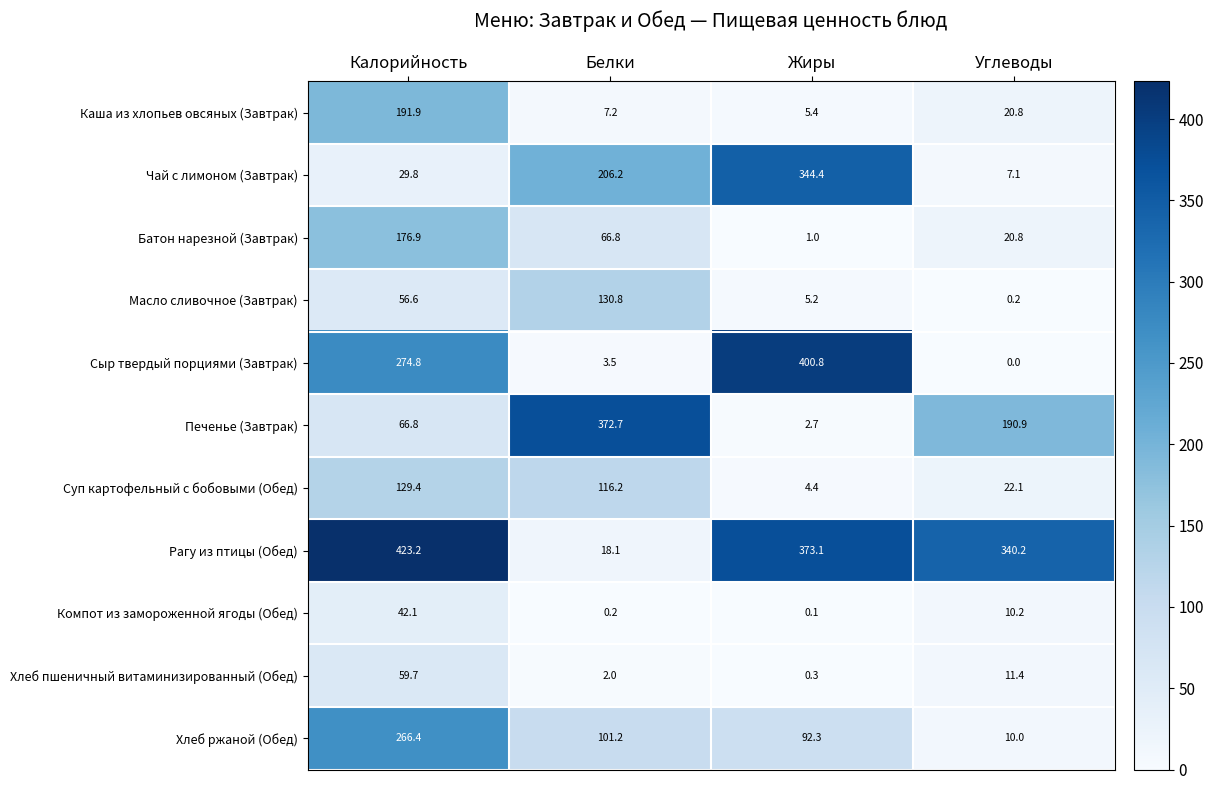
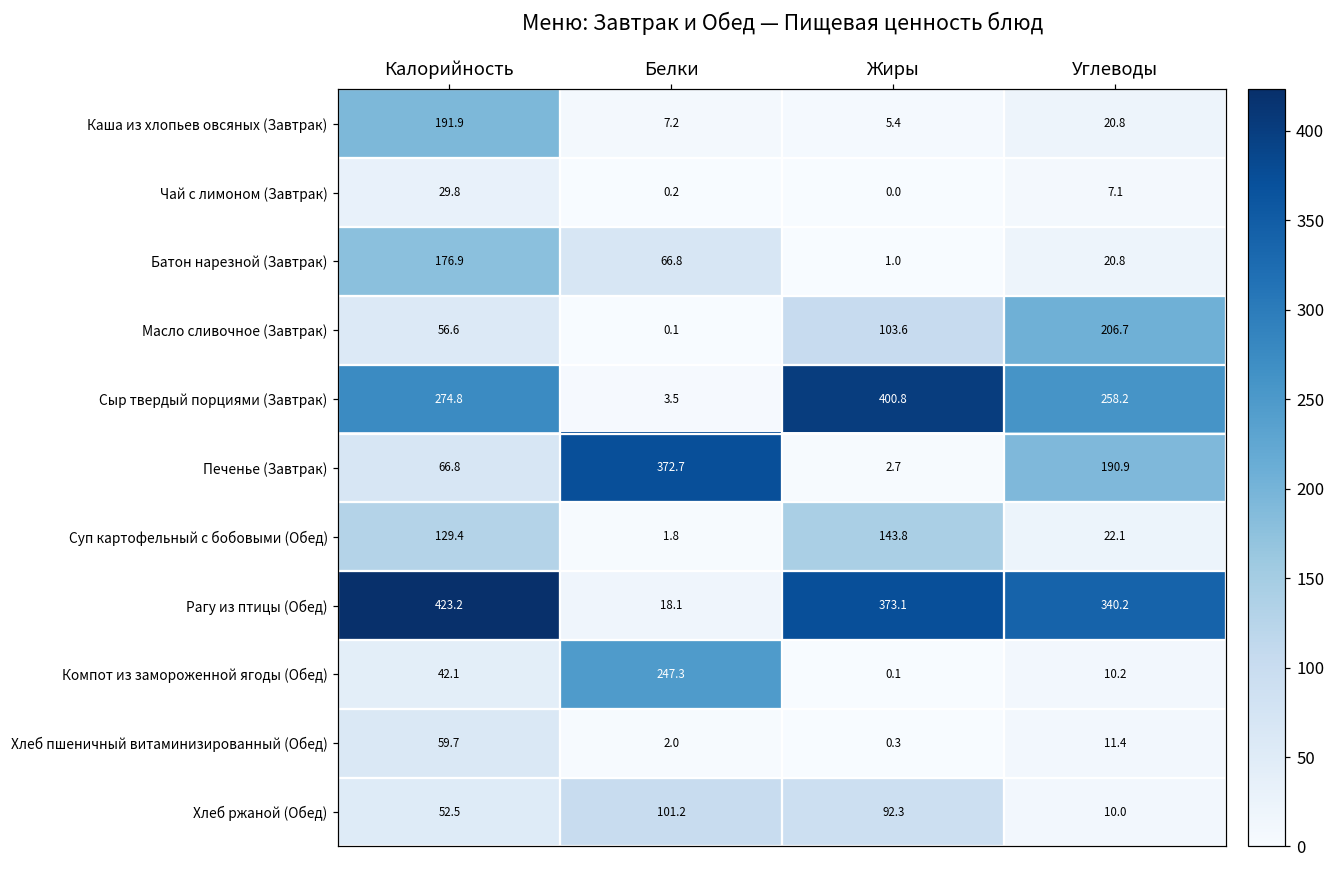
Чай с лимоном (Завтрак), Белки: 206.2 -> 0.2
Чай с лимоном (Завтрак), Жиры: 344.4 -> 0.0
Масло сливочное (Завтрак), Белки: 130.8 -> 0.1
Масло сливочное (Завтрак), Жиры: 5.2 -> 103.6
Масло сливочное (Завтрак), Углеводы: 0.2 -> 206.7
Сыр твердый порциями (Завтрак), Углеводы: 0.0 -> 258.2
Суп картофельный с бобовыми (Обед), Белки: 116.2 -> 1.8
Суп картофельный с бобовыми (Обед), Жиры: 4.4 -> 143.8
Компот из замороженной ягоды (Обед), Белки: 0.2 -> 247.3
Хлеб ржаной (Обед), Калорийность: 266.4 -> 52.5
